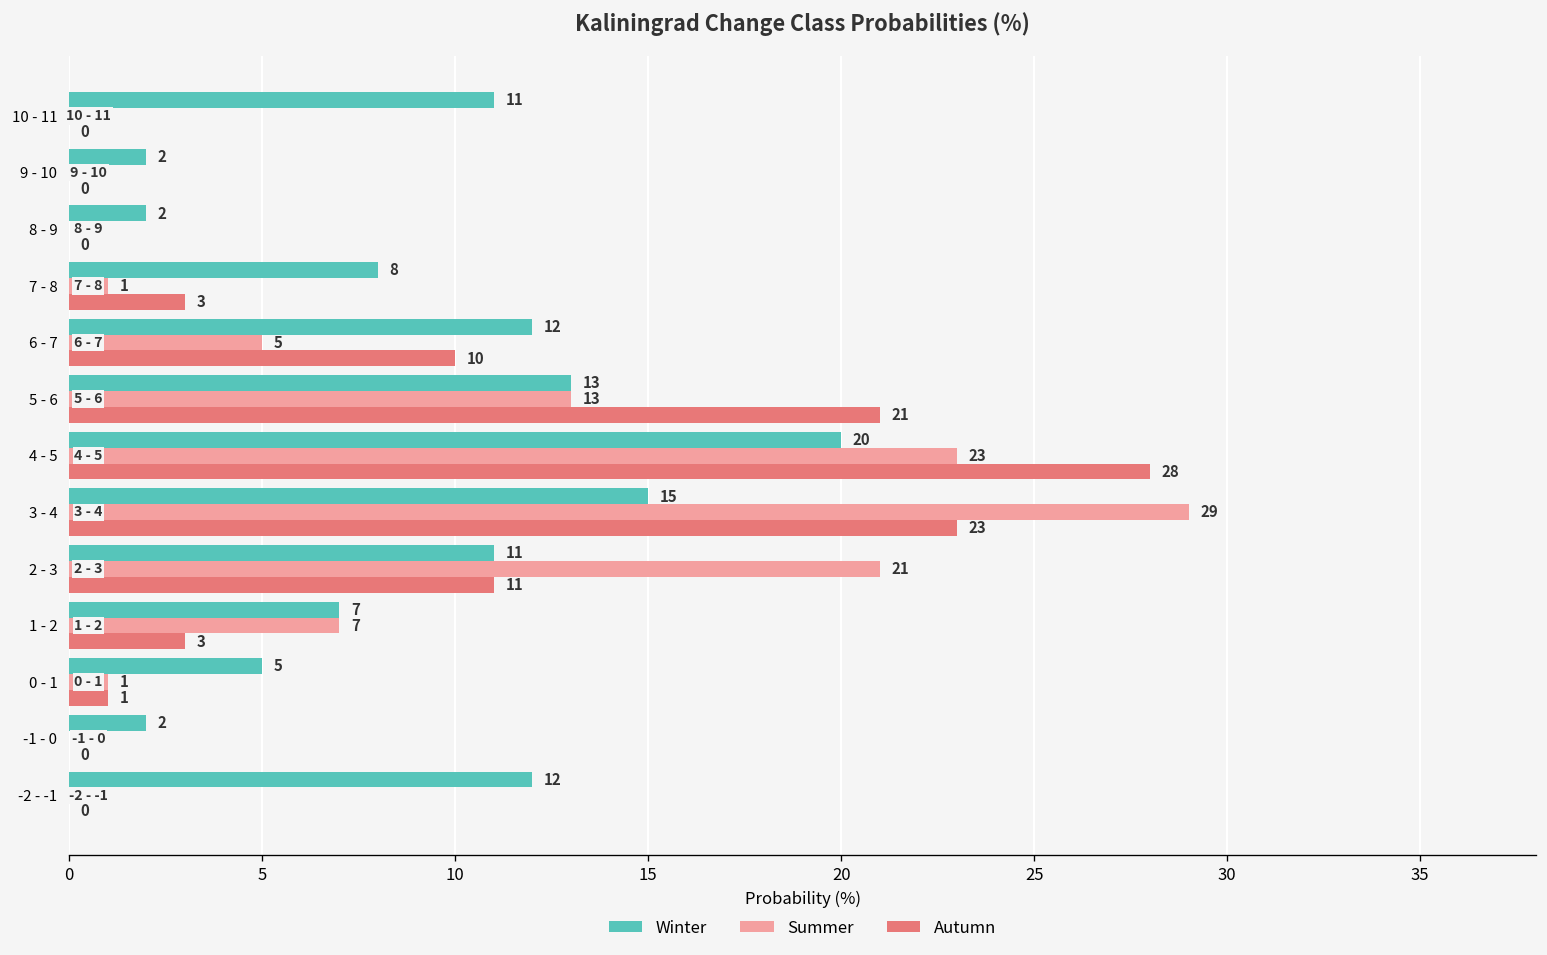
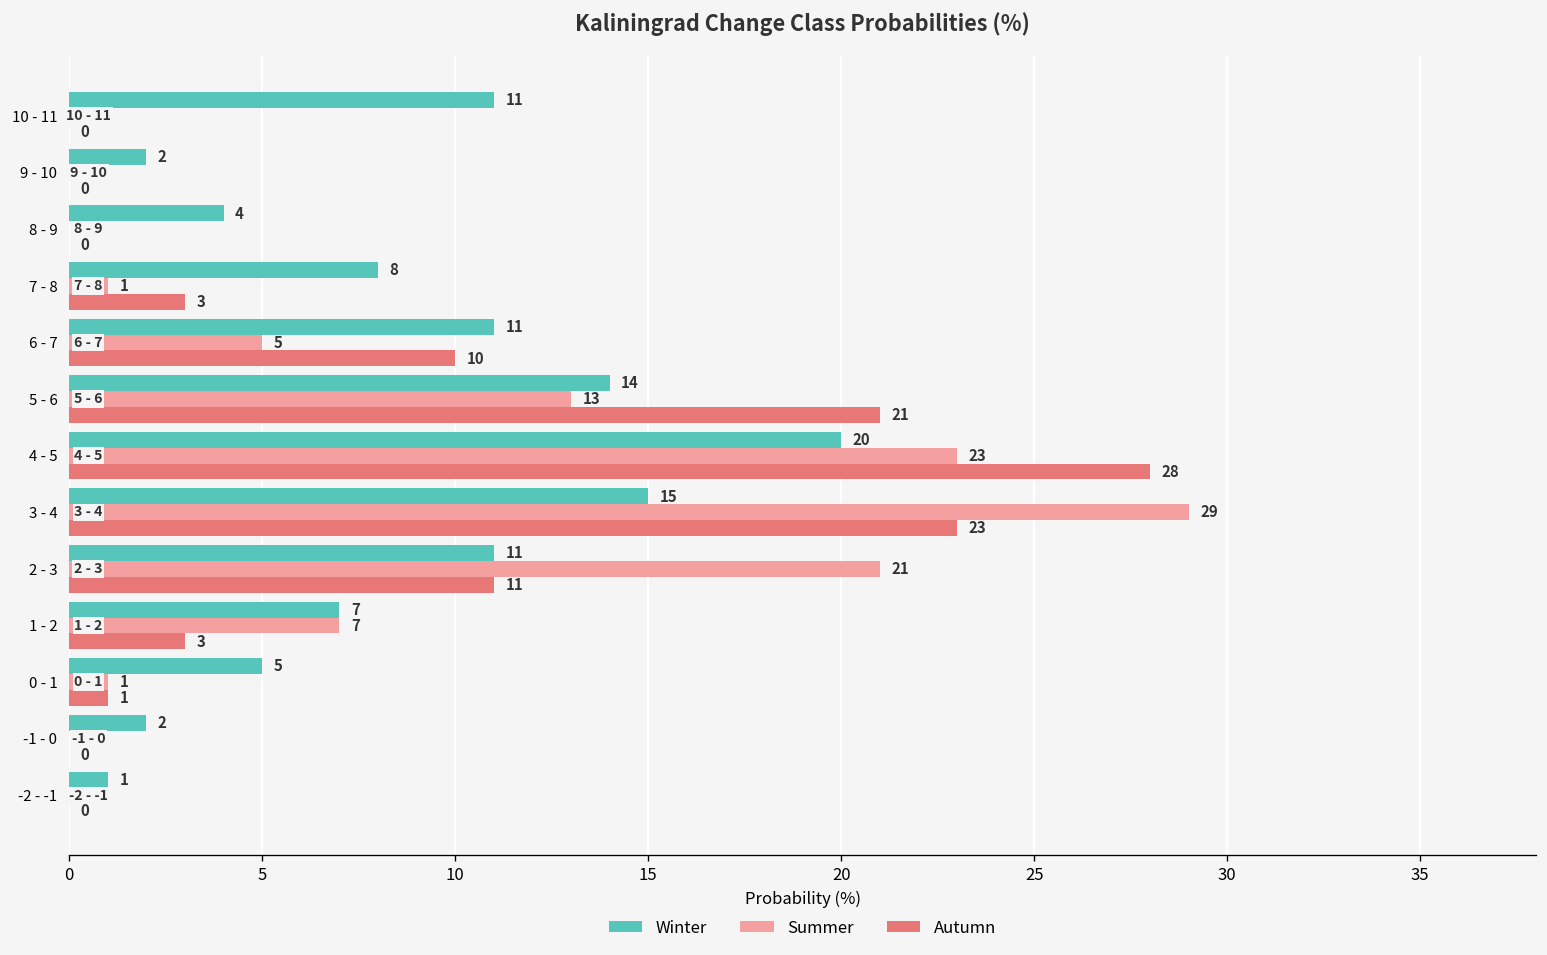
Winter, 8 - 9: 2 -> 4
Winter, 6 - 7: 12 -> 11
Winter, 5 - 6: 13 -> 14
Winter, -2 - -1: 12 -> 1
